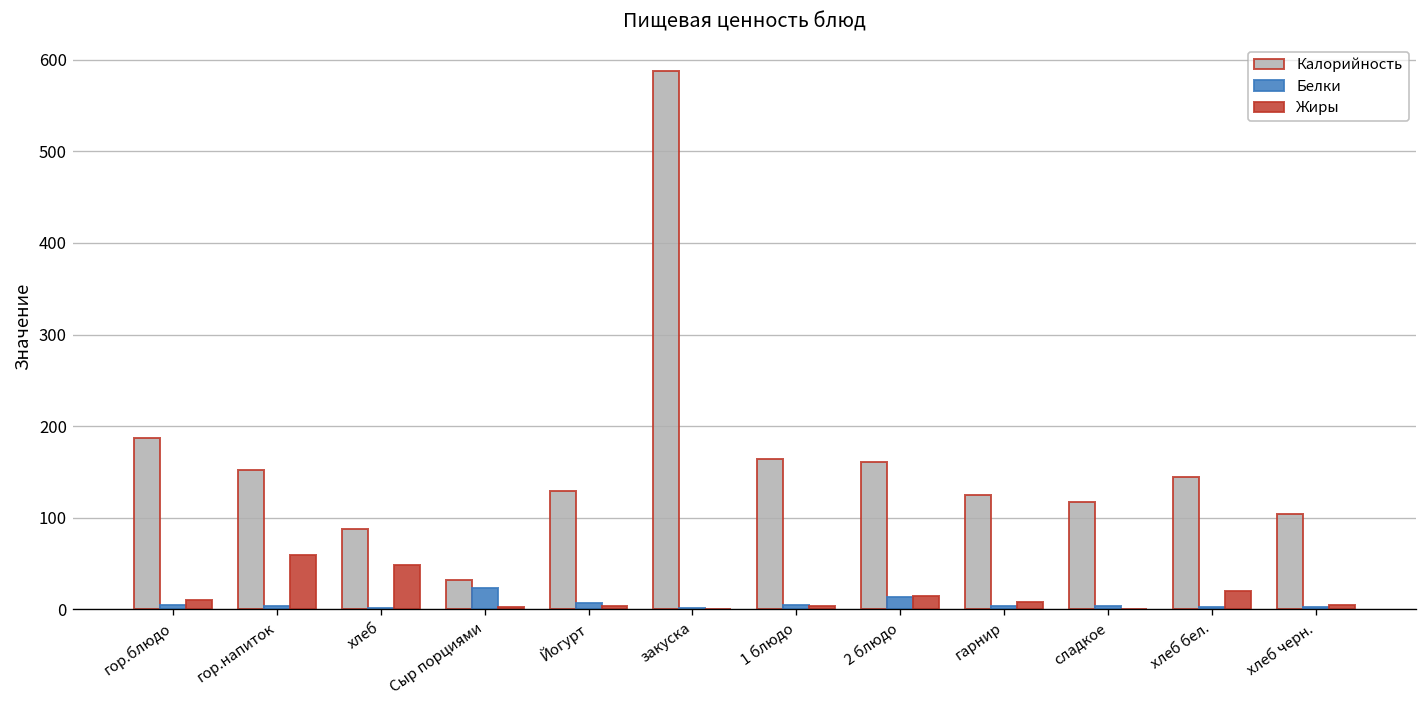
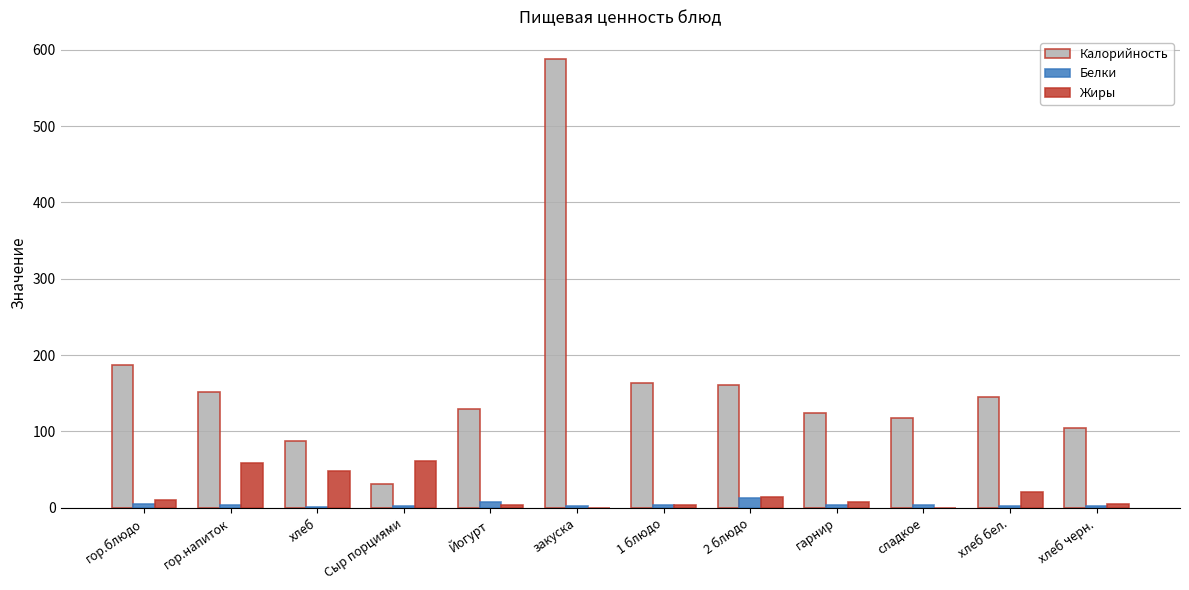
Белки, Сыр порциями: 20 -> 0
Жиры, Сыр порциями: 0 -> 60
